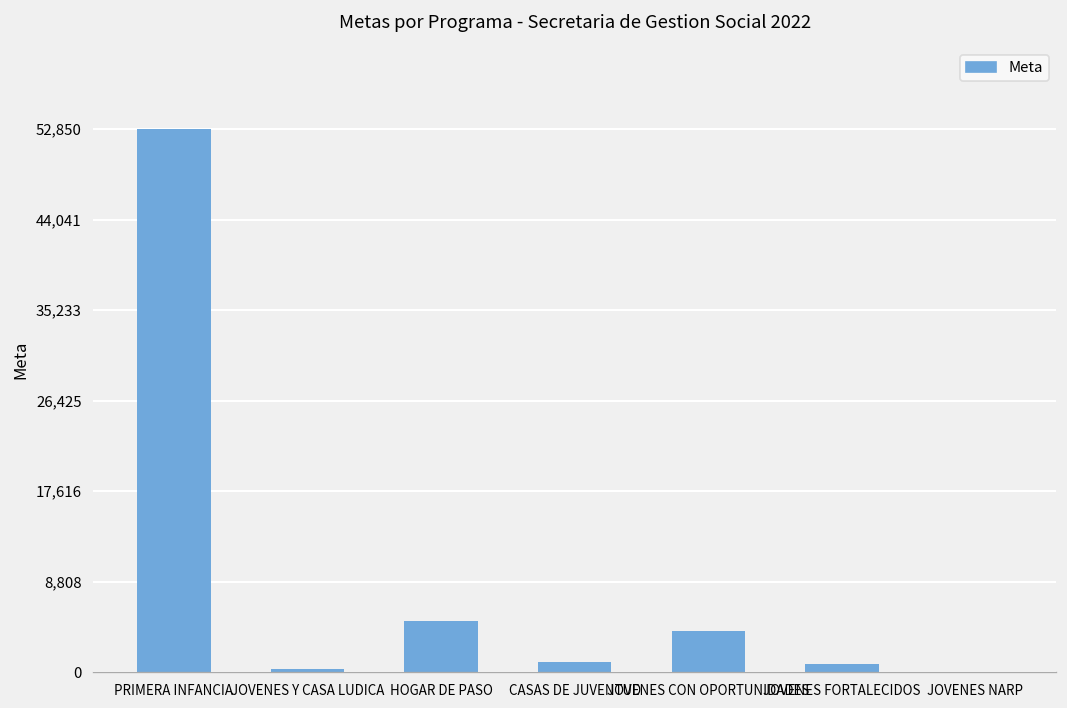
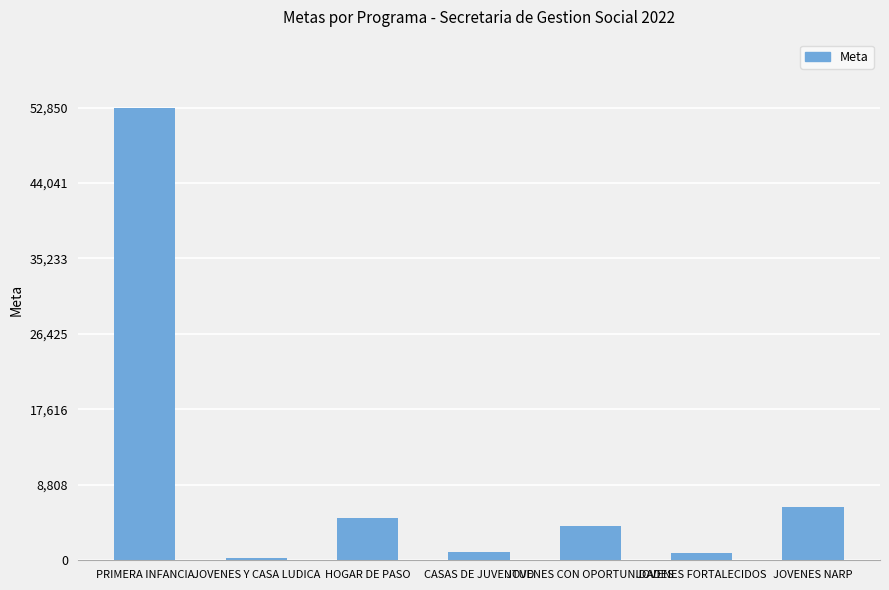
JOVENES NARP: 0 -> 6,000
